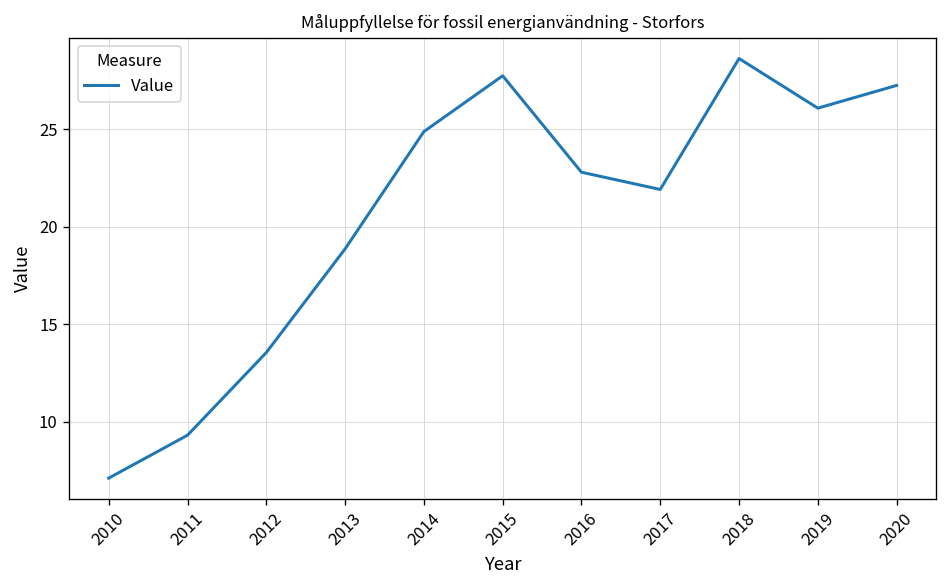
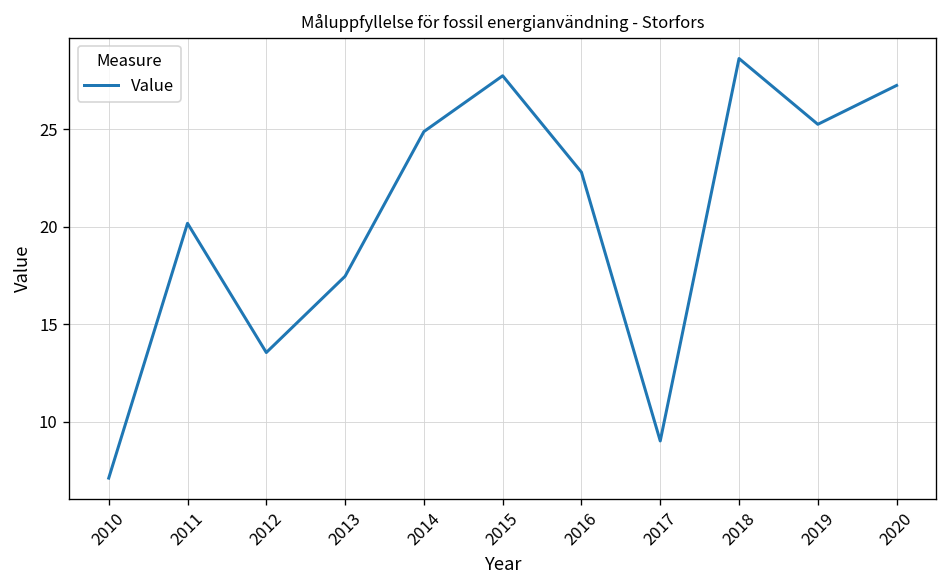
2011: 9.3 -> 20.2
2013: 18.9 -> 17.5
2017: 21.9 -> 9.0
2019: 26.1 -> 25.3
